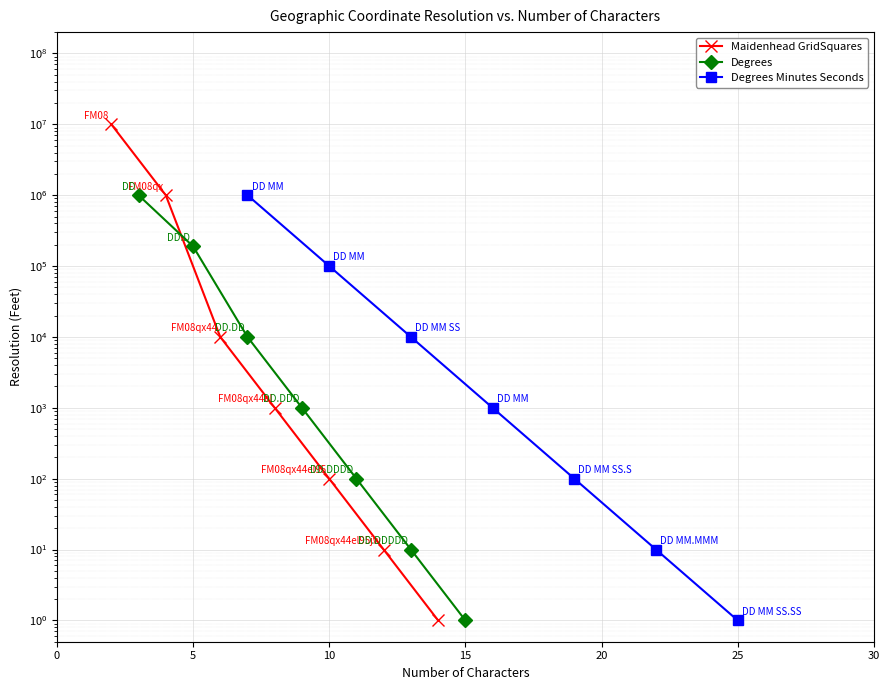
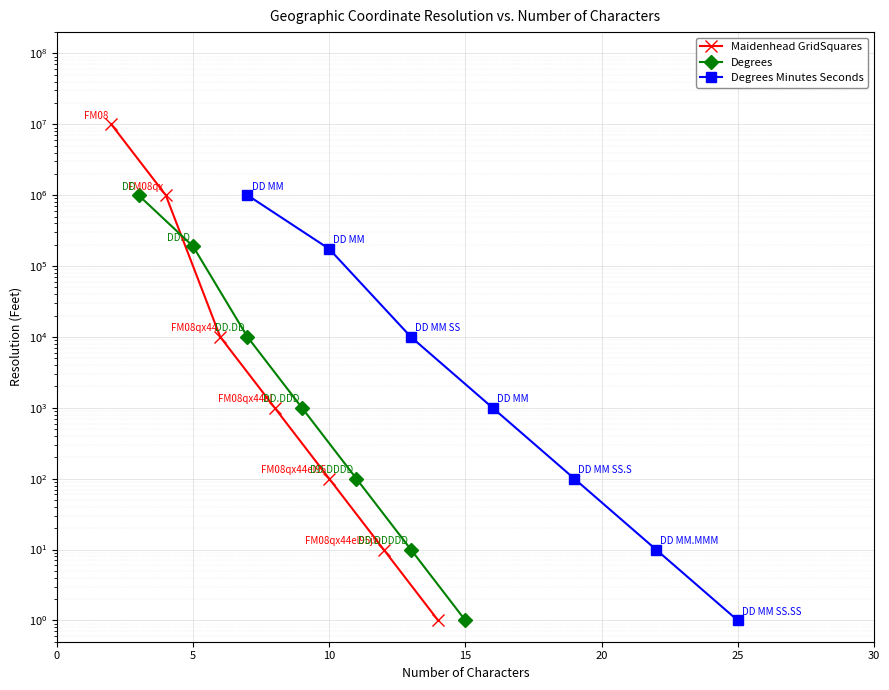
Degrees Minutes Seconds, 10: 100000 -> 170000
